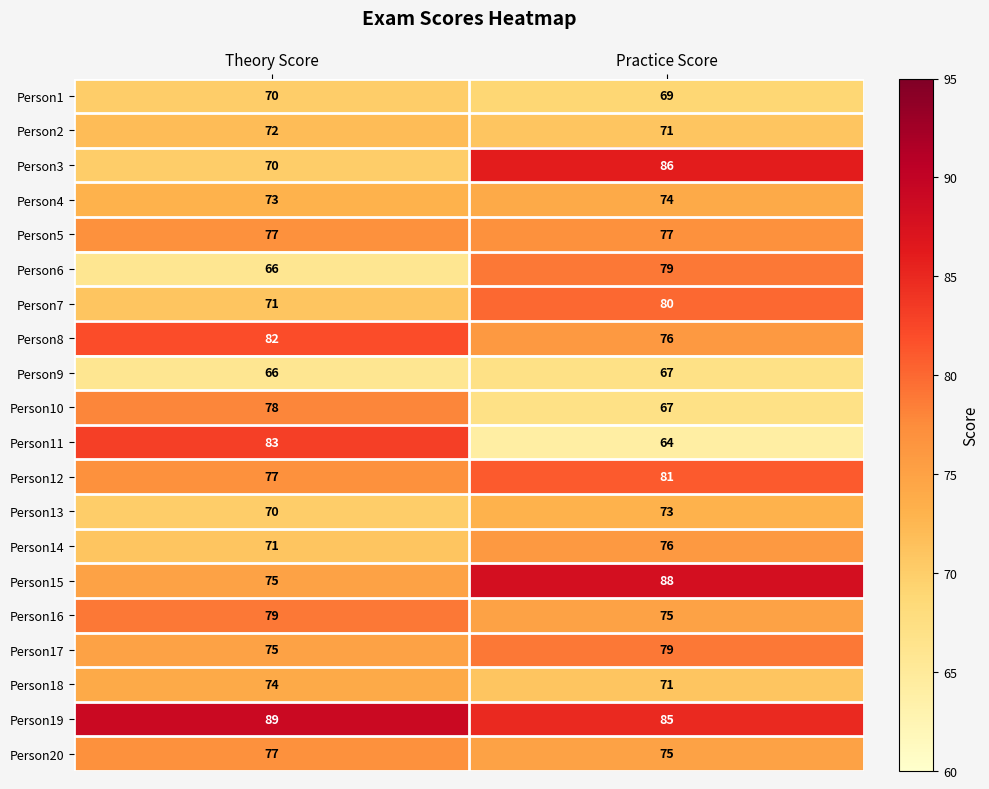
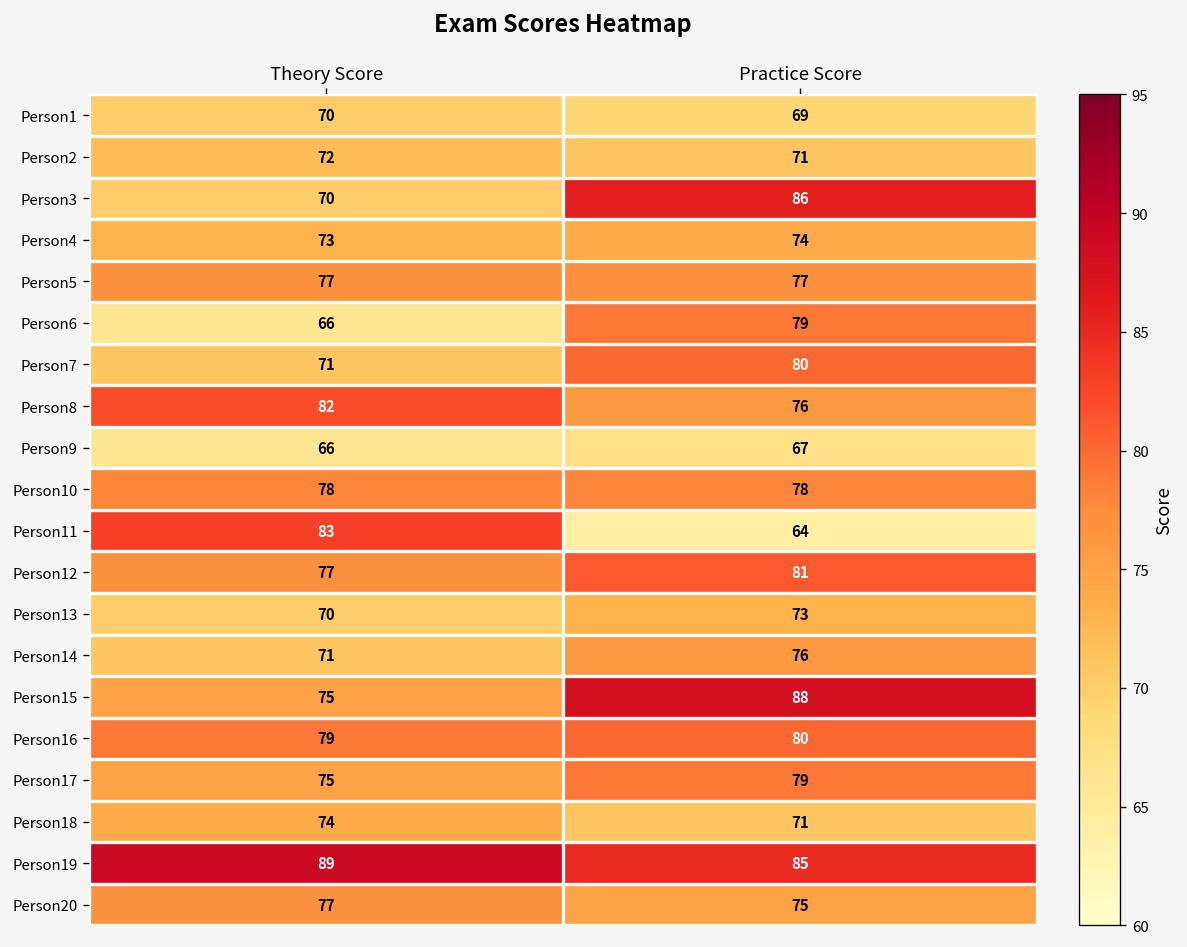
Person10, Practice Score: 67 -> 78
Person16, Practice Score: 75 -> 80
